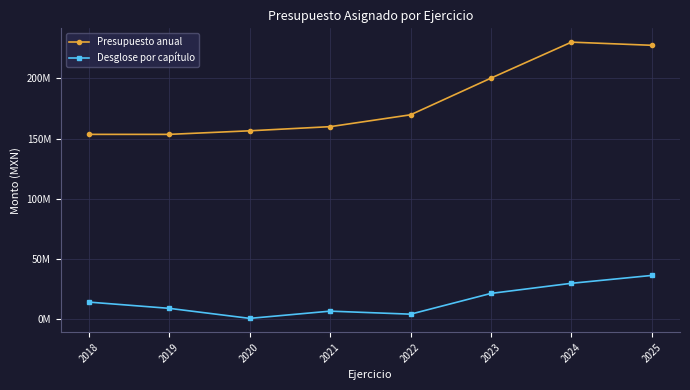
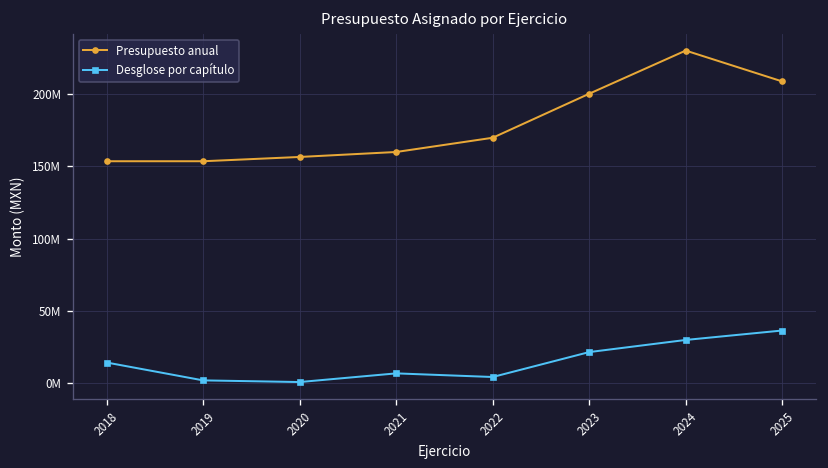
Desglose por capítulo, 2019: 9000000 -> 2000000
Presupuesto anual, 2025: 228000000 -> 209000000
